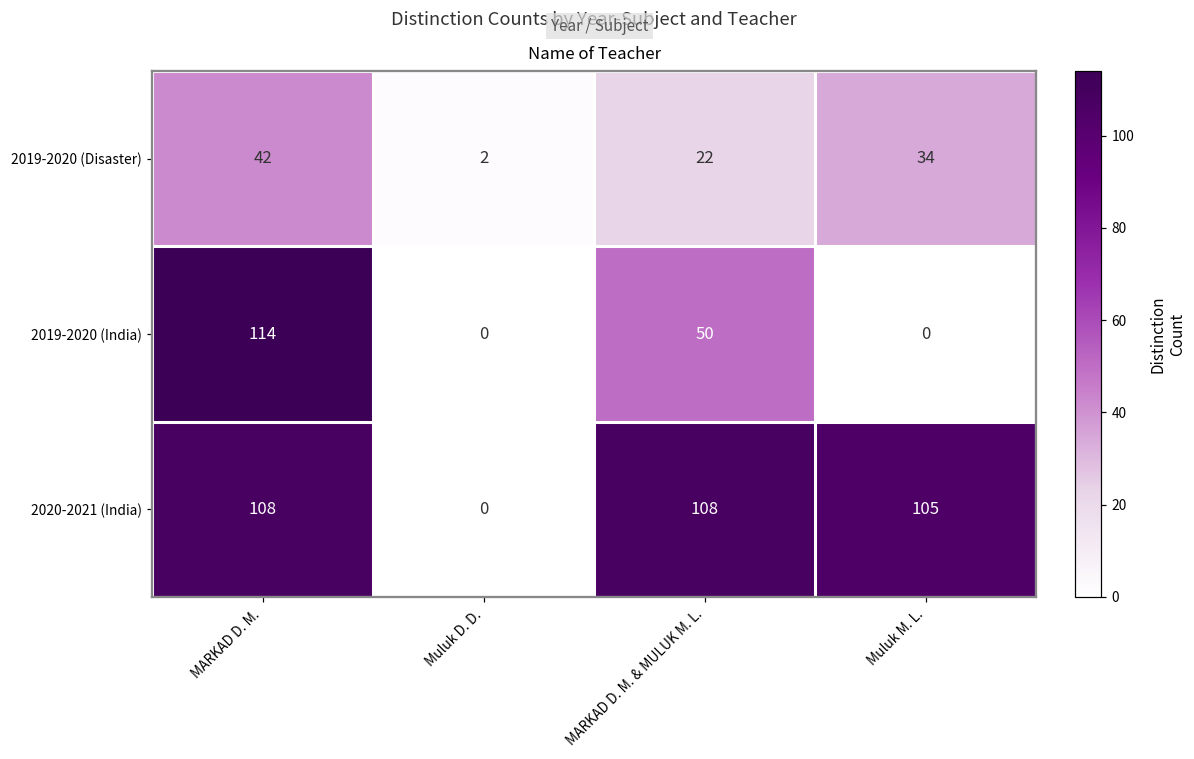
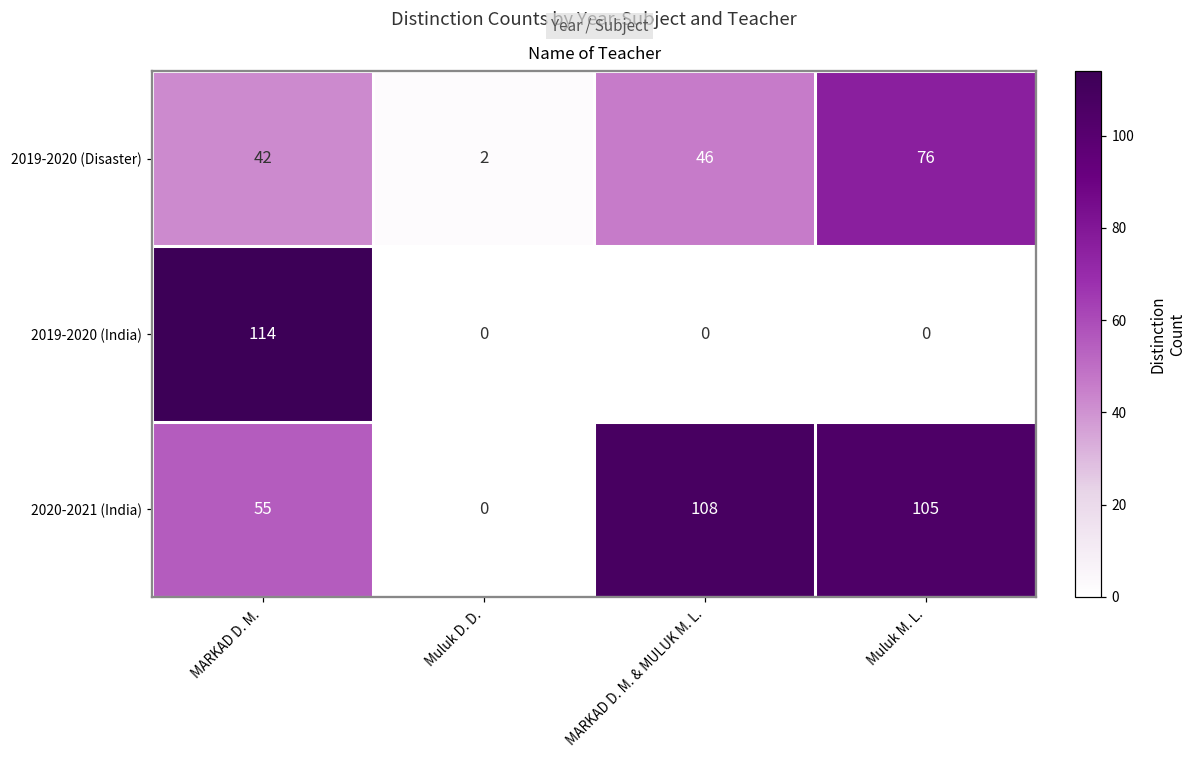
2019-2020 (Disaster), MARKAD D. M. & MULUK M. L.: 22 -> 46
2019-2020 (Disaster), Muluk M. L.: 34 -> 76
2019-2020 (India), MARKAD D. M. & MULUK M. L.: 50 -> 0
2020-2021 (India), MARKAD D. M.: 108 -> 55
